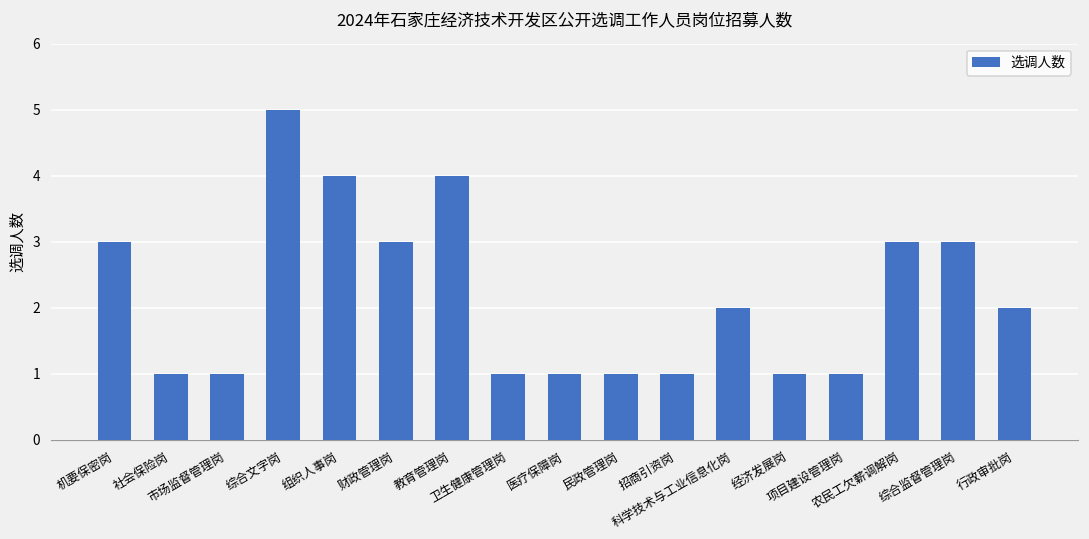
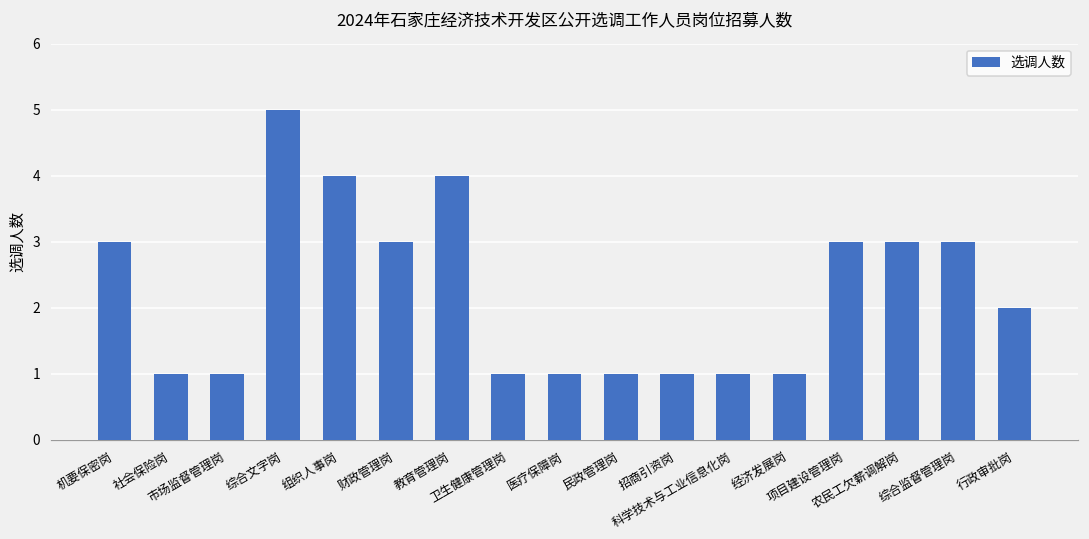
科学技术与工业信息化岗: 2 -> 1
项目建设管理岗: 1 -> 3
